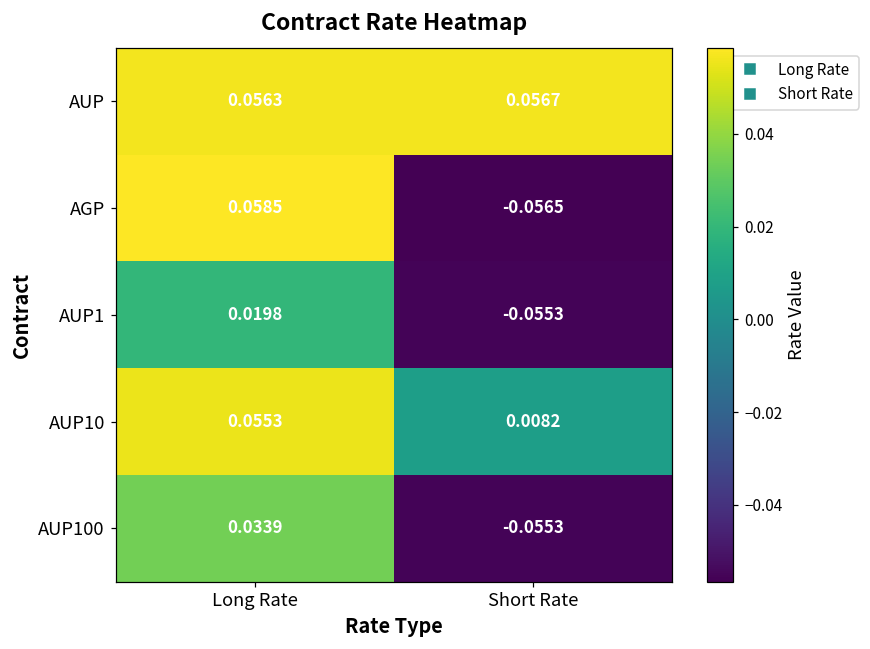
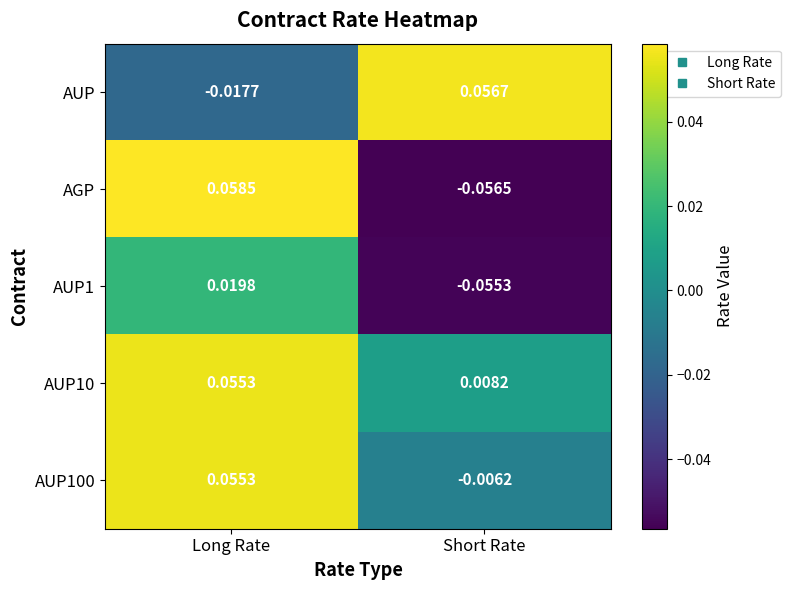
AUP, Long Rate: 0.0563 -> -0.0177
AUP100, Long Rate: 0.0339 -> 0.0553
AUP100, Short Rate: -0.0553 -> -0.0062
